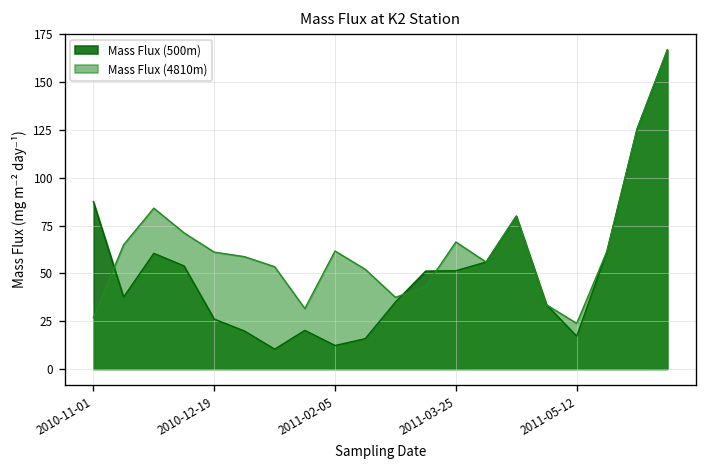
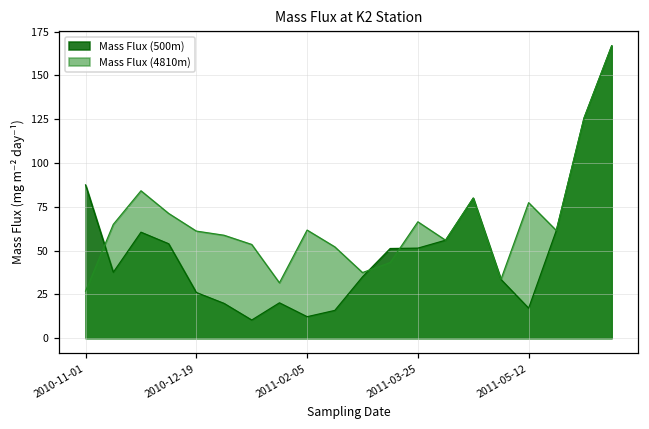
Mass Flux (4810m), 2011-05-12: 24 -> 77
